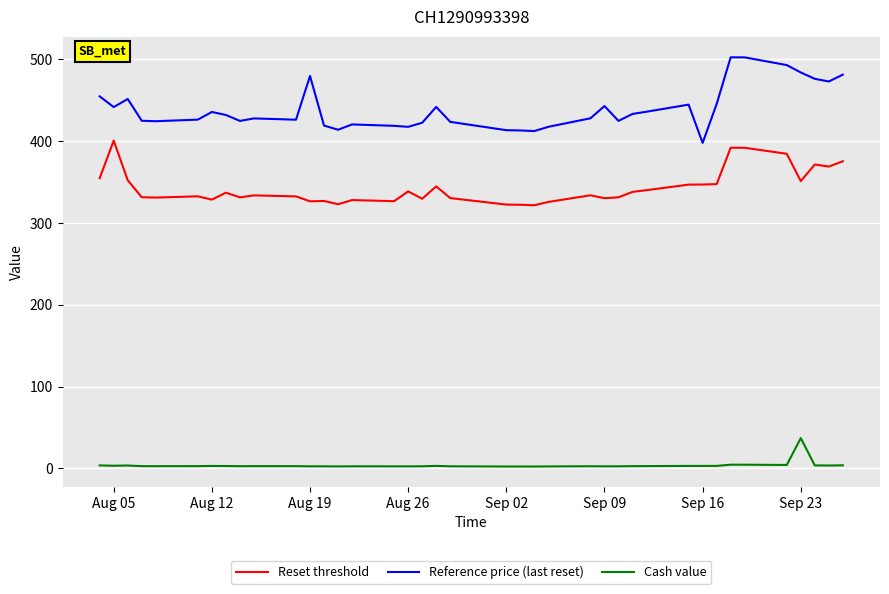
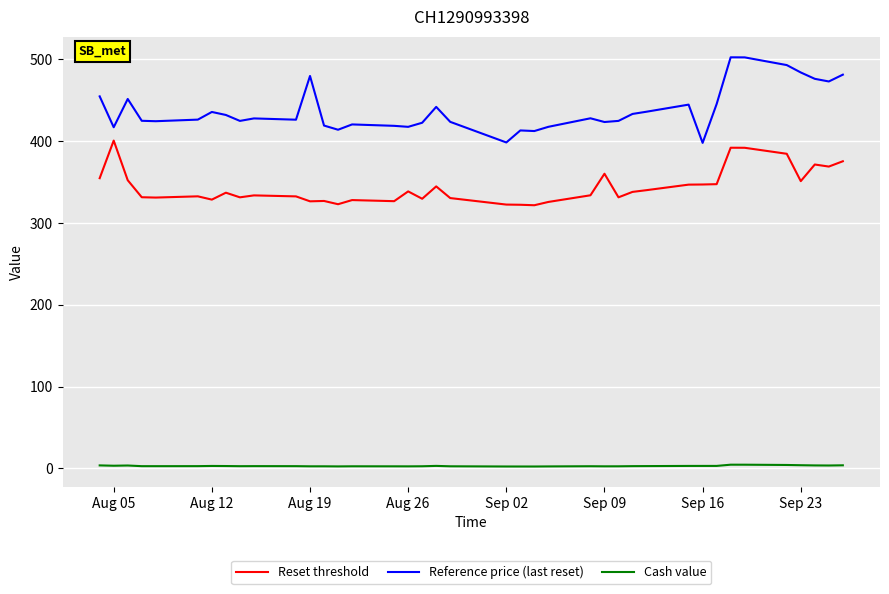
Reference price (last reset), Aug 05: 440 -> 420
Reference price (last reset), Sep 02: 410 -> 400
Reset threshold, Sep 09: 330 -> 360
Reference price (last reset), Sep 09: 440 -> 420
Cash value, Sep 23: 40 -> 0
